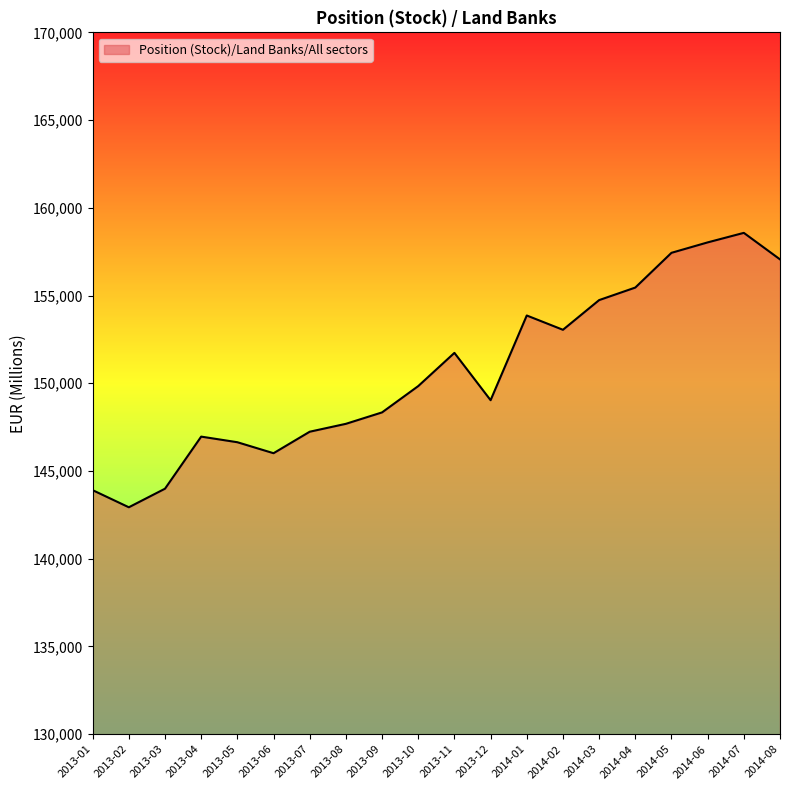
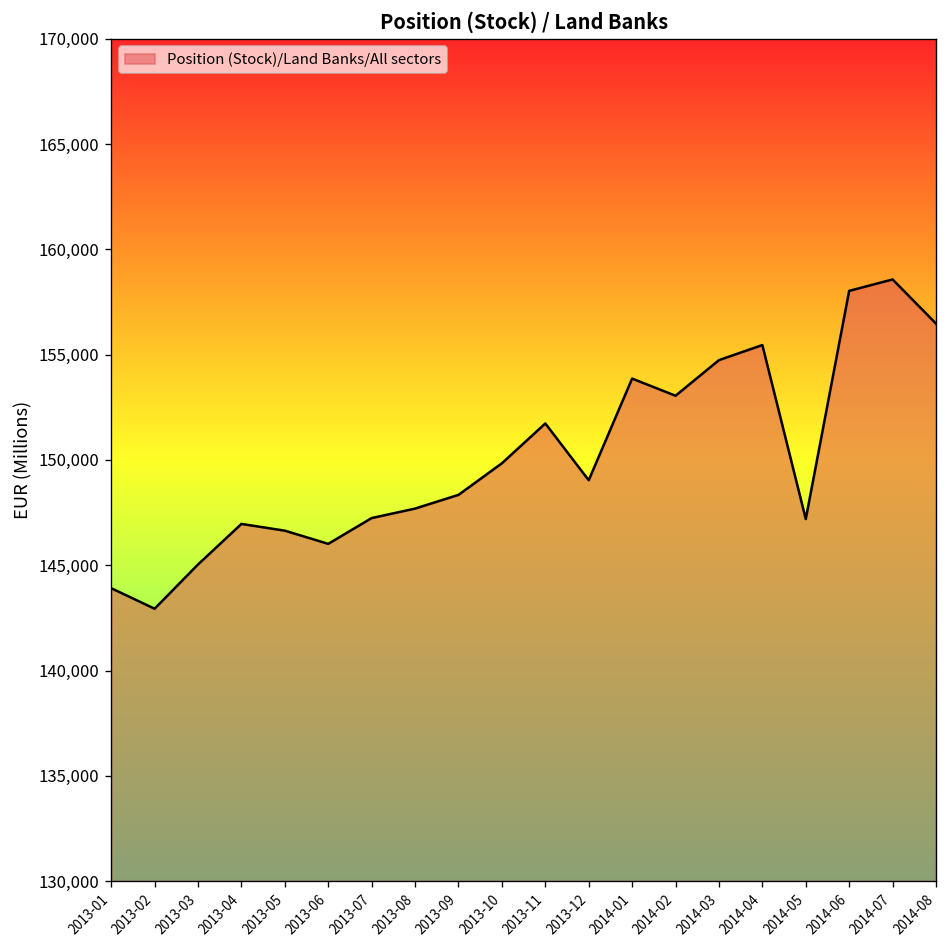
2013-03: 144,000 -> 145,000
2014-05: 157,400 -> 147,200
2014-08: 157,100 -> 156,500
